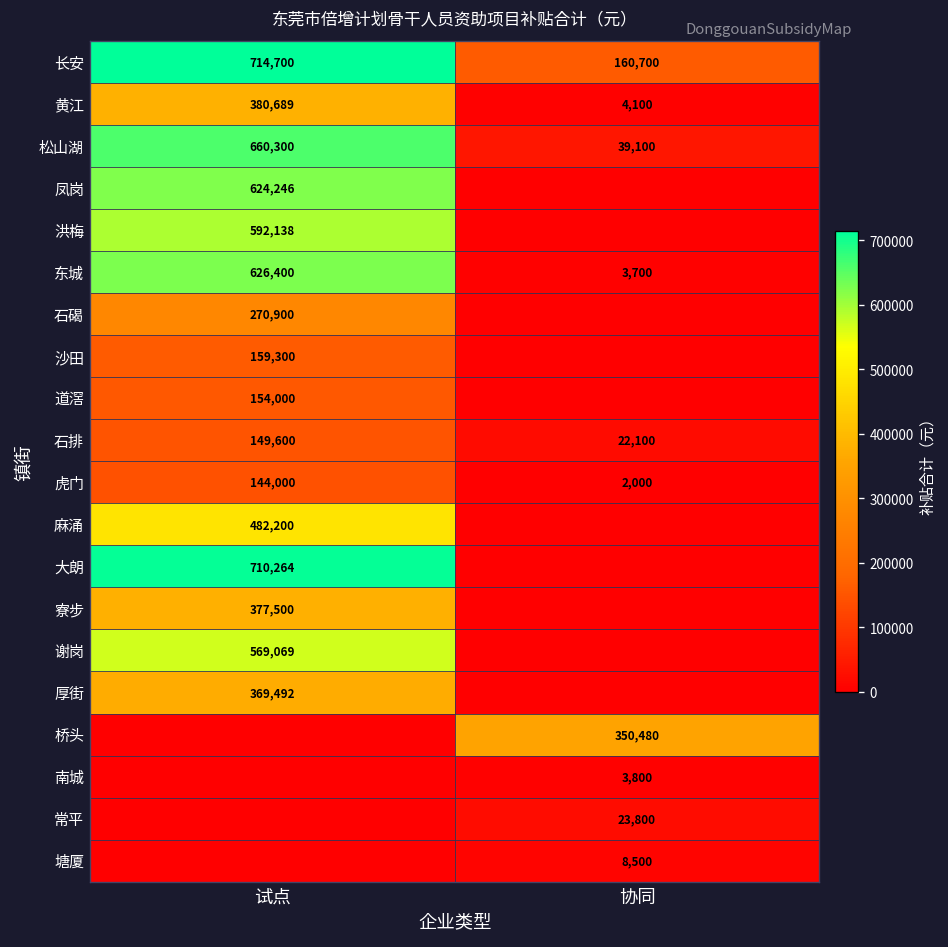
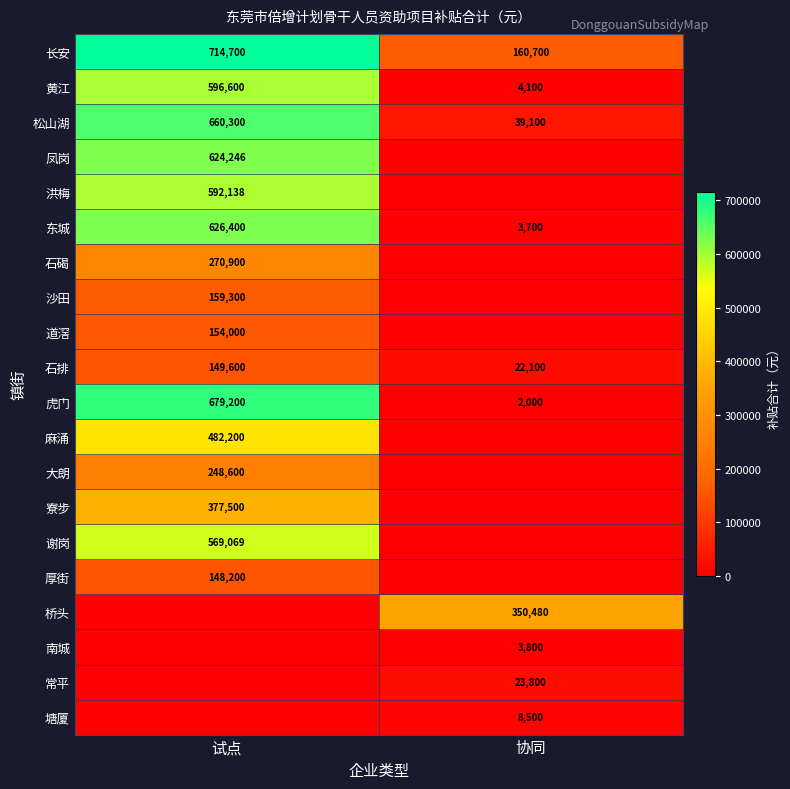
黄江, 试点: 380,689 -> 596,600
虎门, 试点: 144,000 -> 679,200
大朗, 试点: 710,264 -> 248,600
厚街, 试点: 369,492 -> 148,200
